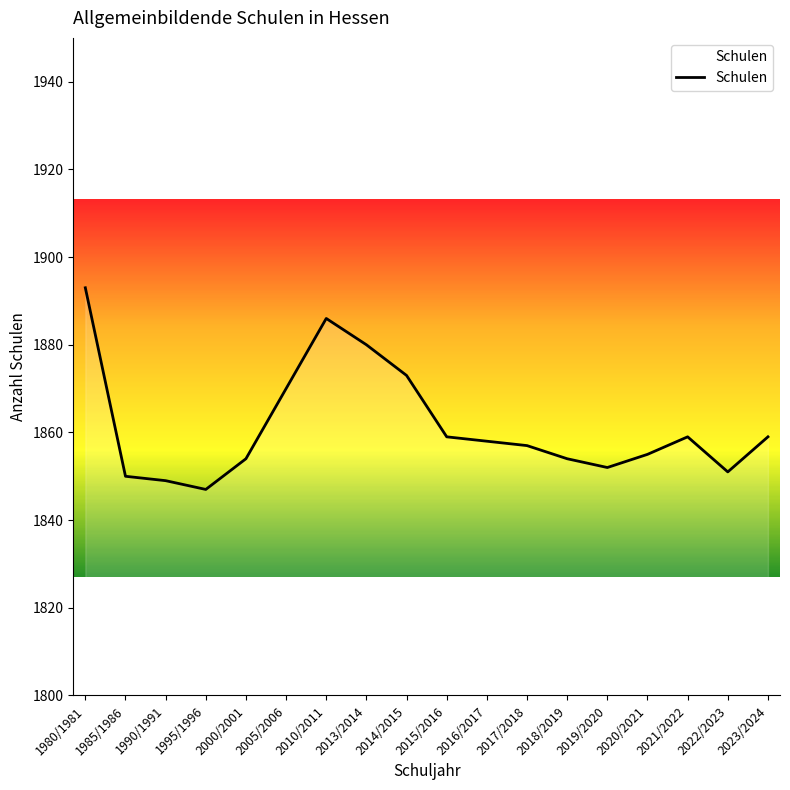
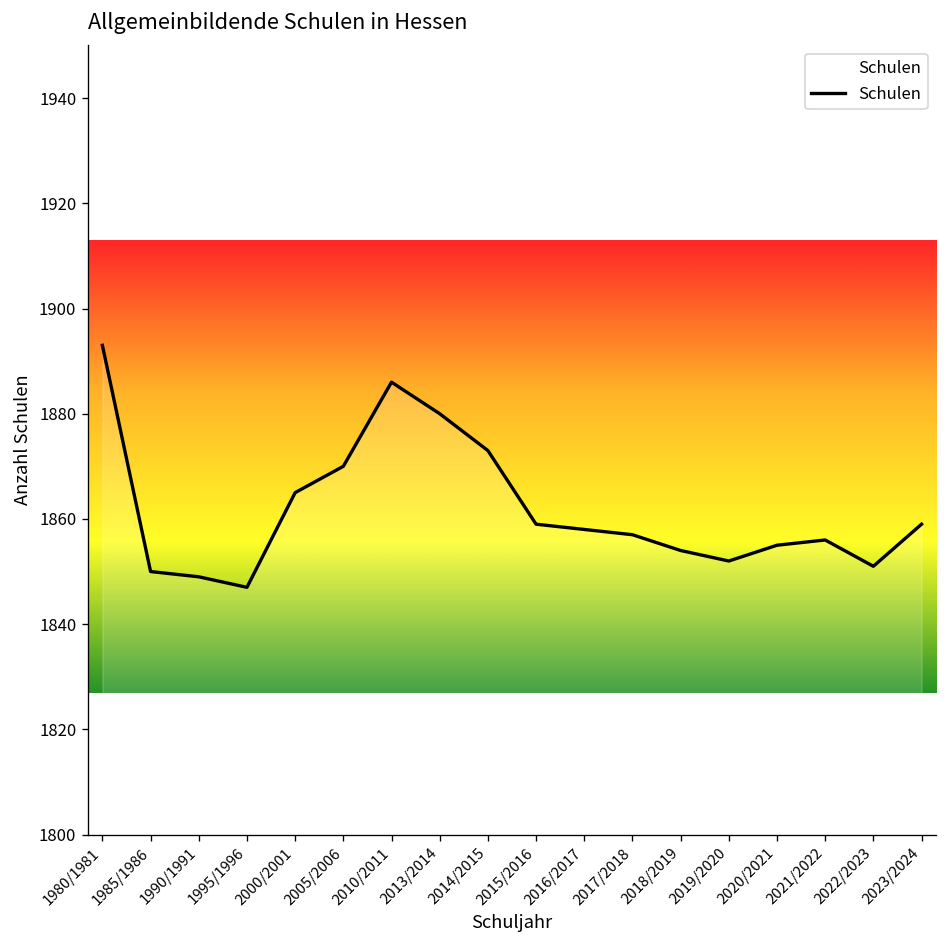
2000/2001: 1854 -> 1865
2021/2022: 1859 -> 1856
